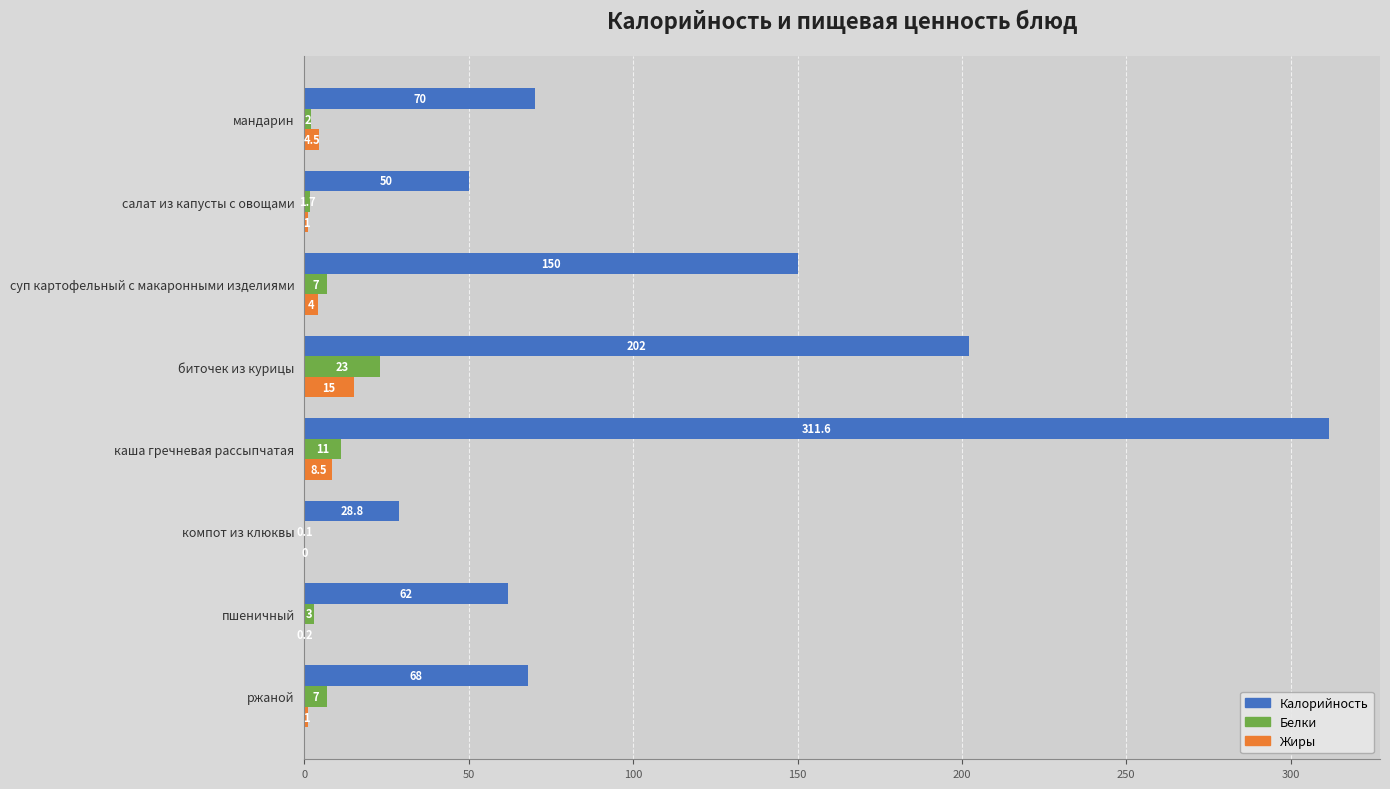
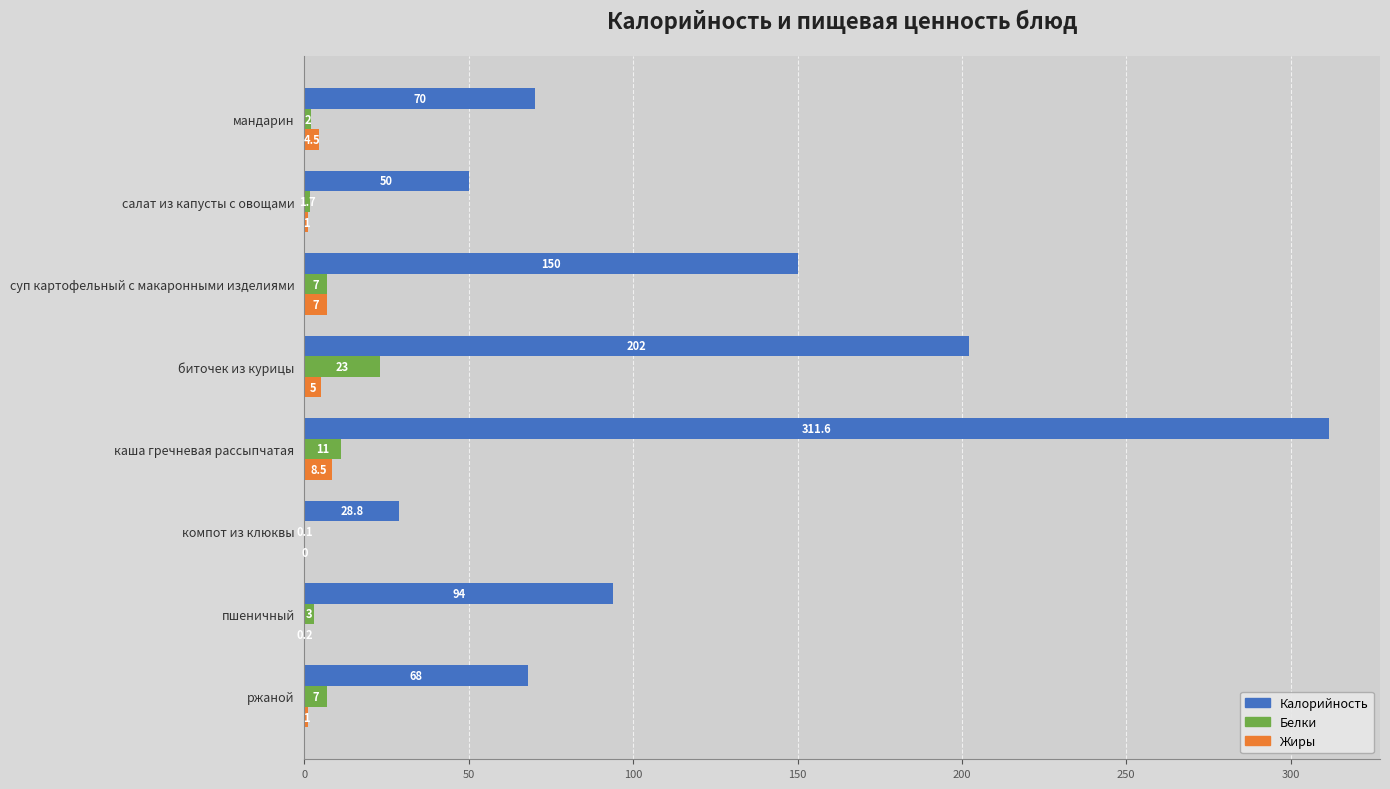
Жиры, суп картофельный с макаронными изделиями: 4 -> 7
Жиры, биточек из курицы: 15 -> 5
Калорийность, пшеничный: 62 -> 94
